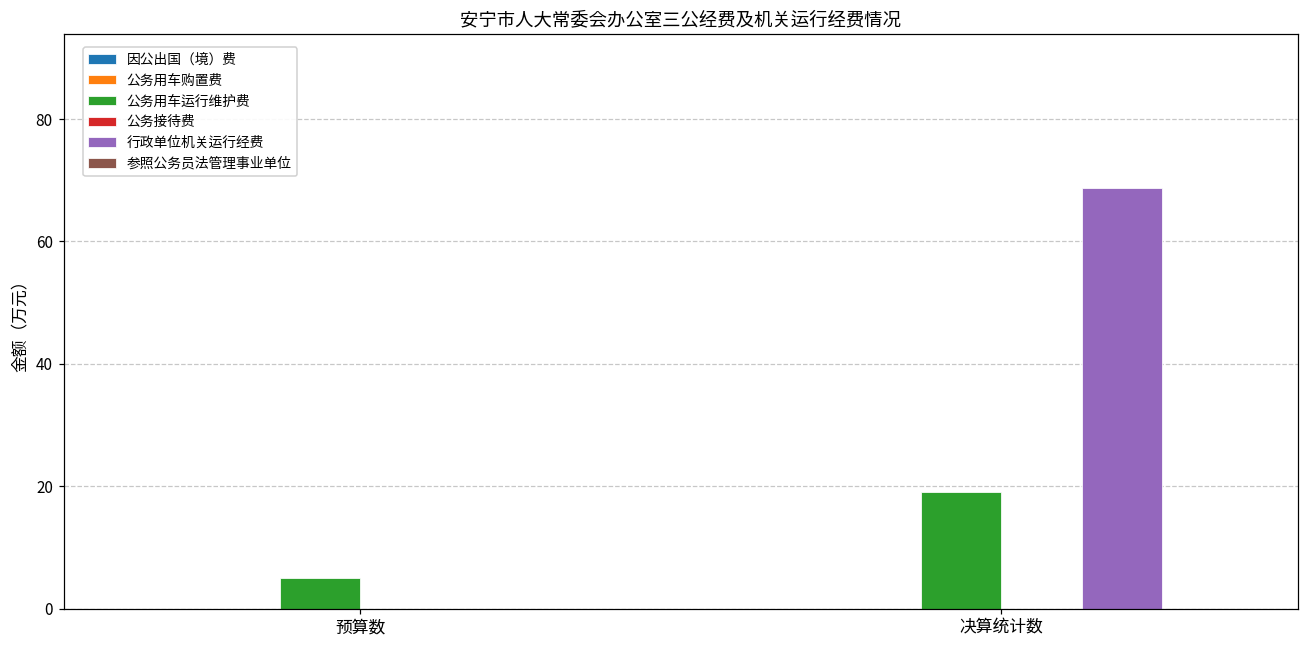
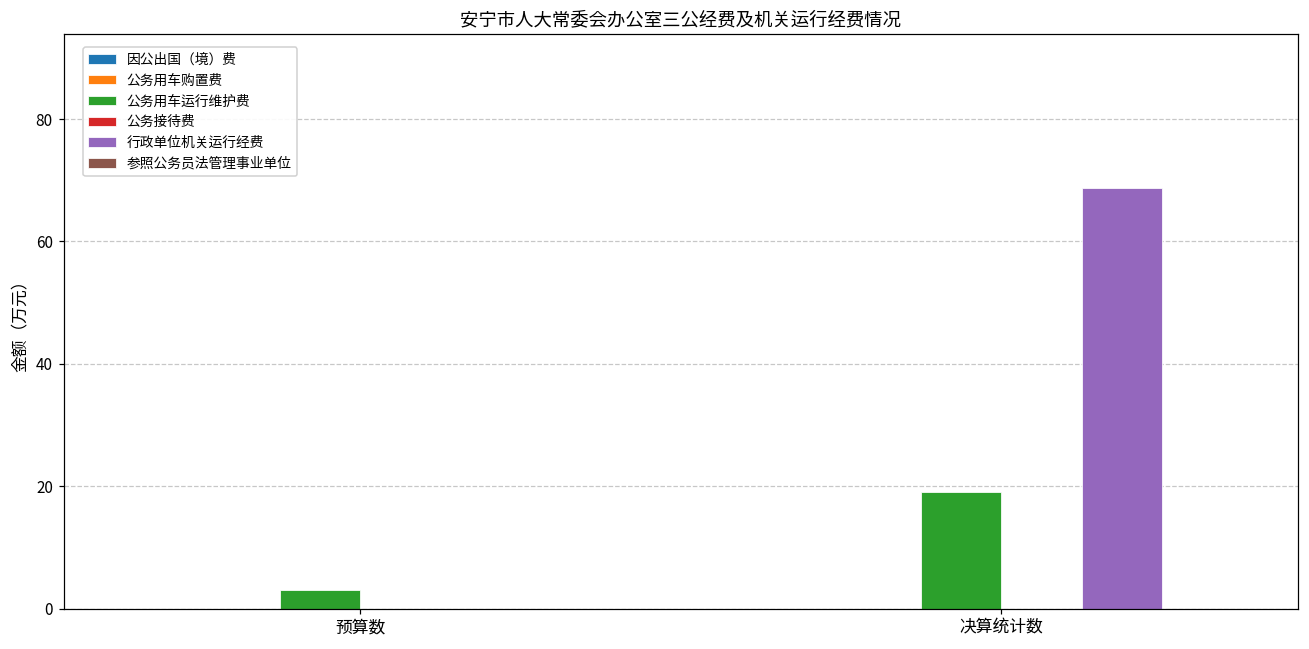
公务用车运行维护费, 预算数: 5 -> 3
